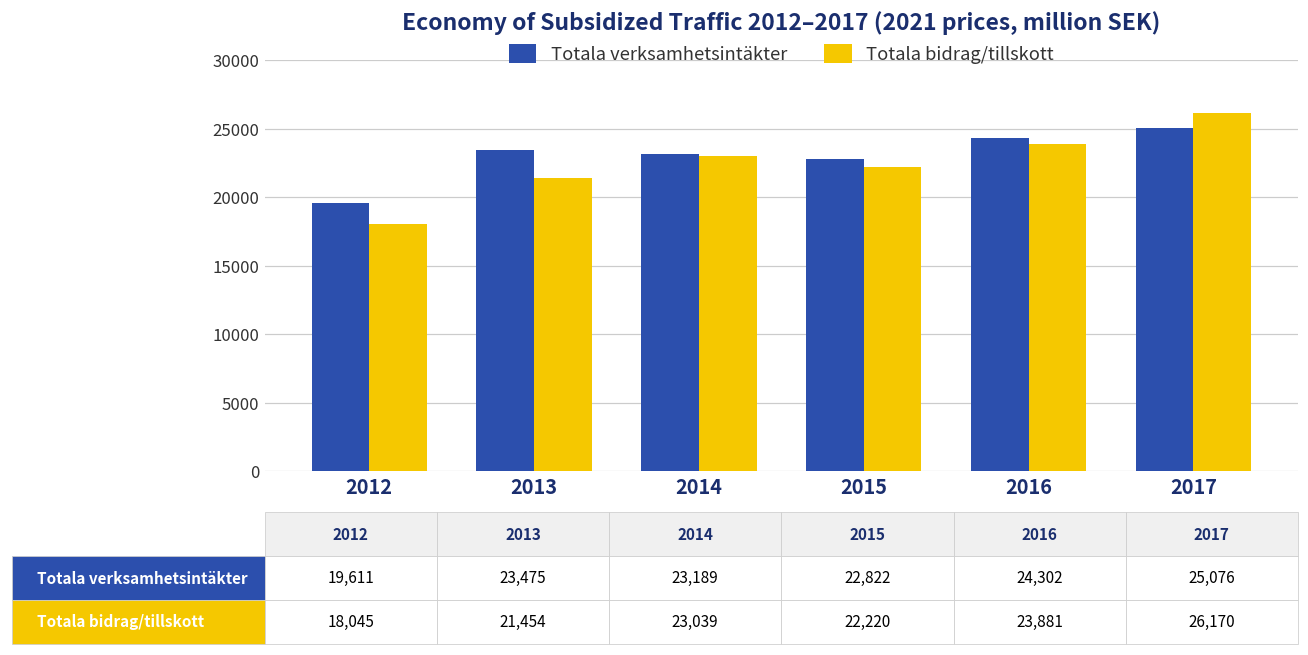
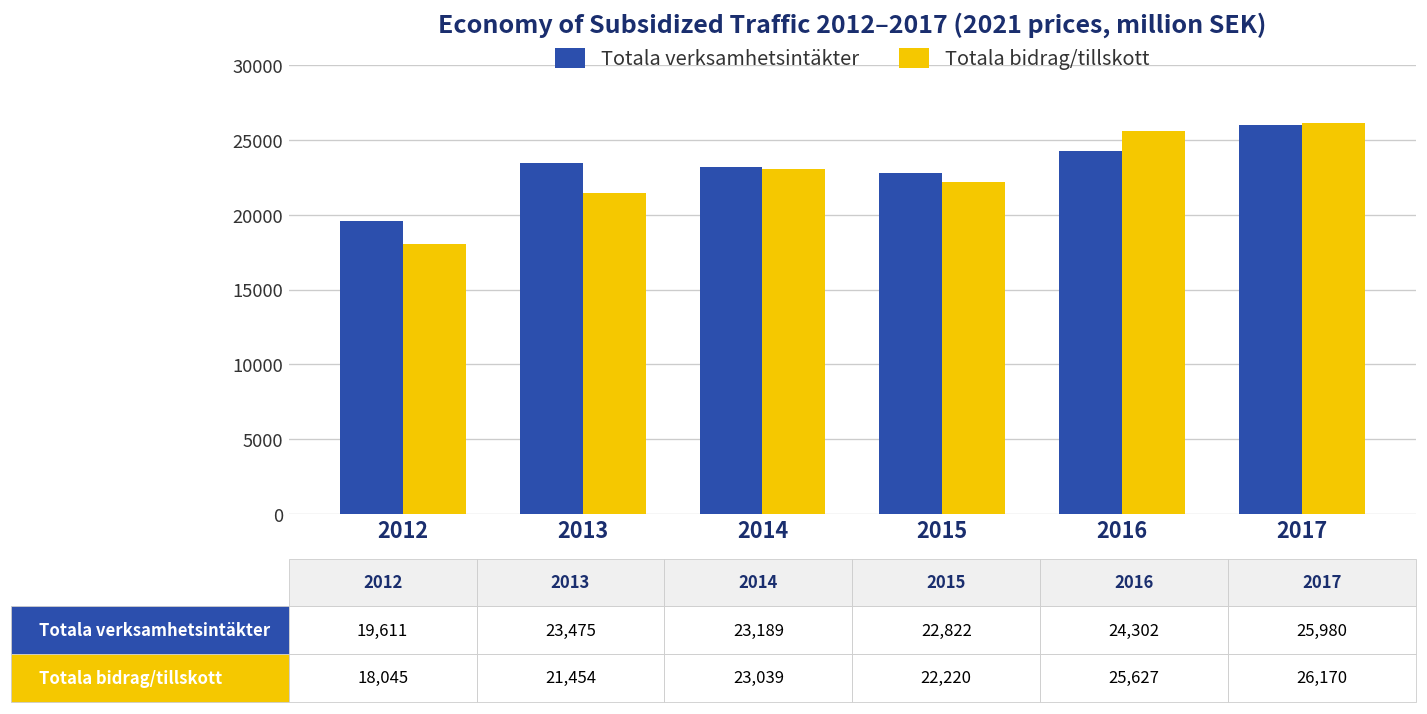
Totala bidrag/tillskott, 2016: 23,881 -> 25,627
Totala verksamhetsintäkter, 2017: 25,076 -> 25,980
